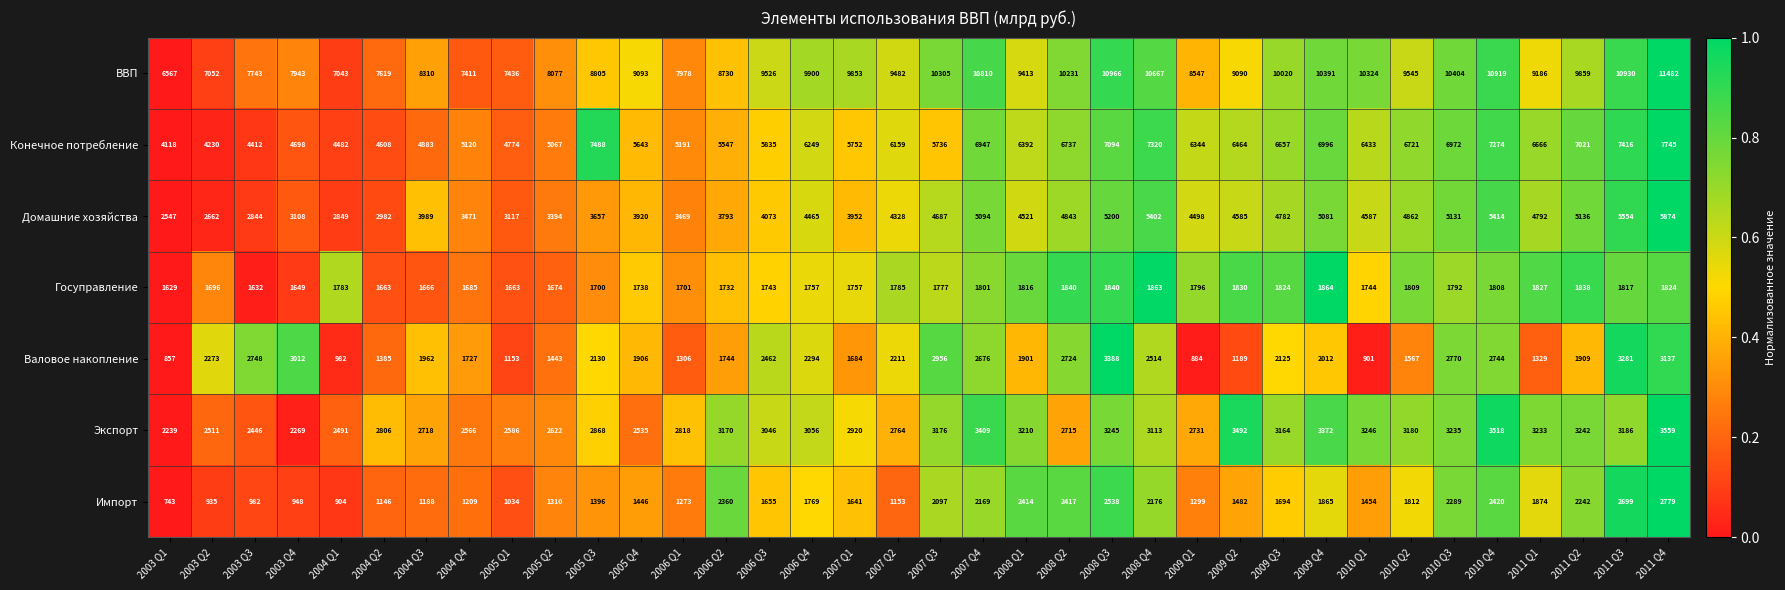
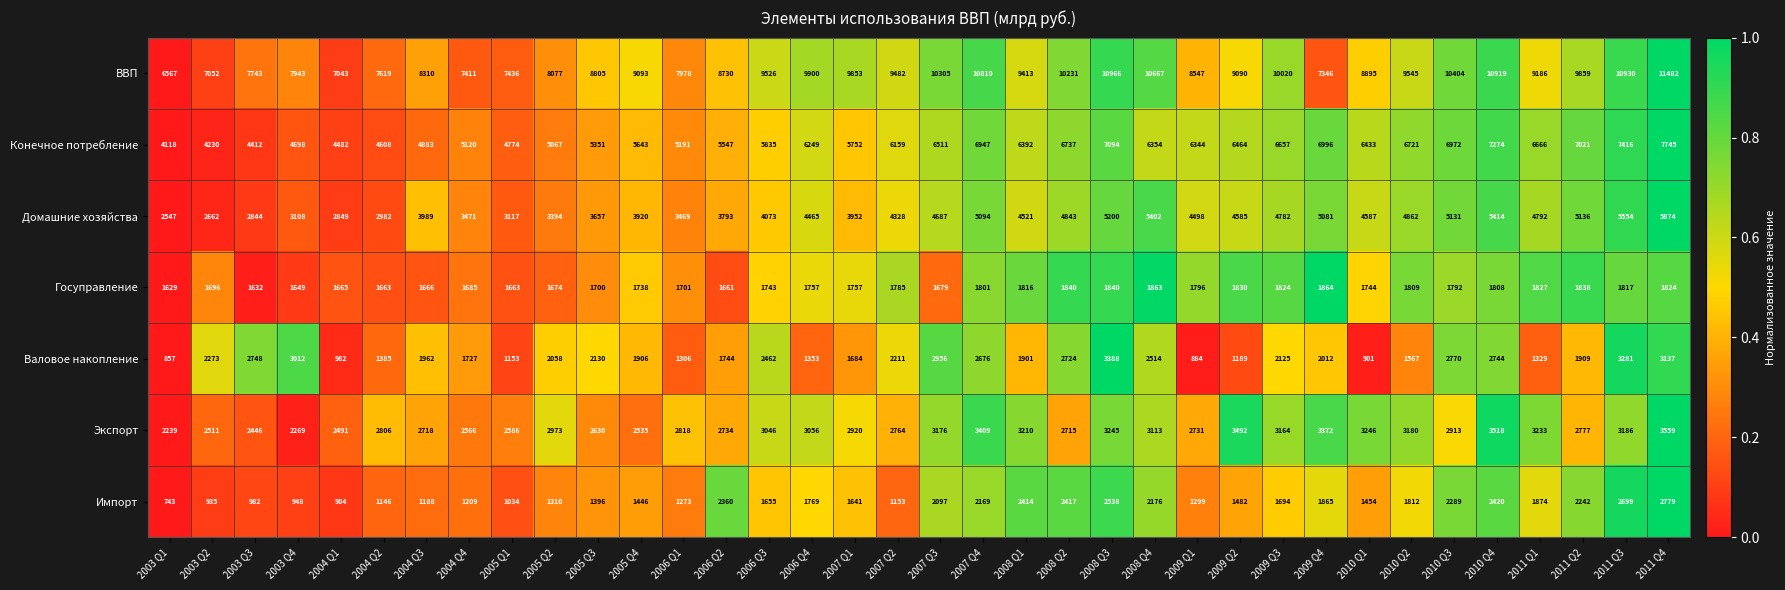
ВВП, 2009 Q4: 10391 -> 7346
ВВП, 2010 Q1: 10324 -> 8895
Конечное потребление, 2005 Q3: 7488 -> 5351
Конечное потребление, 2007 Q3: 5736 -> 6511
Конечное потребление, 2008 Q4: 7320 -> 6354
Госуправление, 2004 Q1: 1783 -> 1665
Госуправление, 2006 Q2: 1732 -> 1661
Госуправление, 2007 Q3: 1777 -> 1679
Валовое накопление, 2005 Q2: 1443 -> 2058
Валовое накопление, 2006 Q4: 2294 -> 1353
Экспорт, 2005 Q2: 2622 -> 2973
Экспорт, 2005 Q3: 2868 -> 2630
Экспорт, 2006 Q2: 3170 -> 2734
Экспорт, 2010 Q3: 3235 -> 2913
Экспорт, 2011 Q2: 3242 -> 2777
